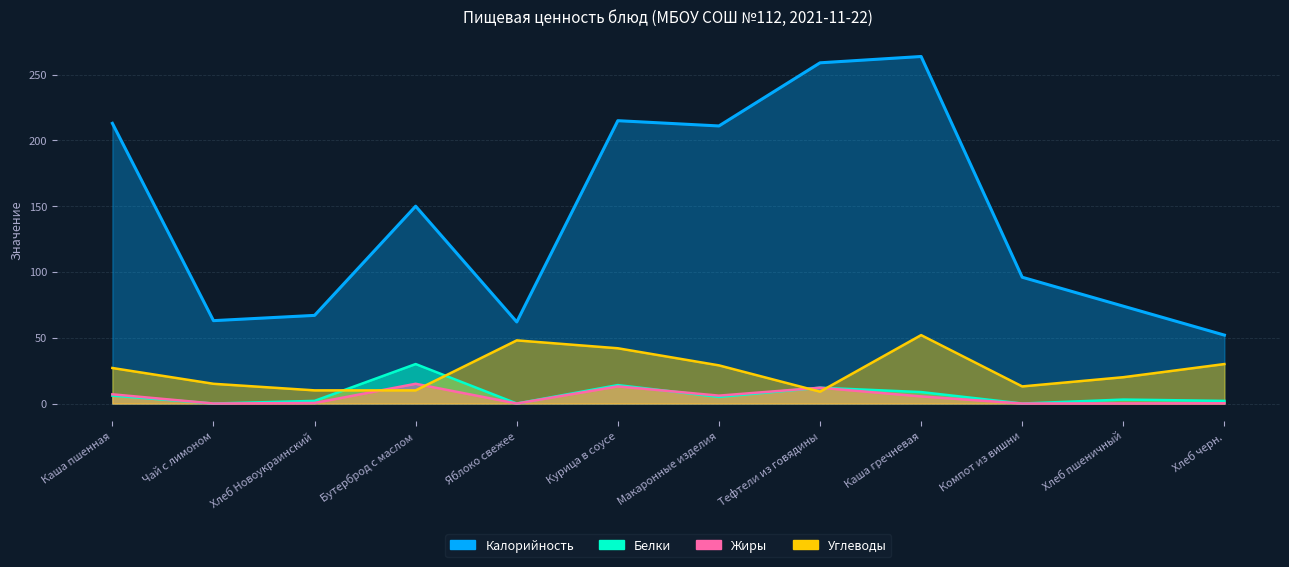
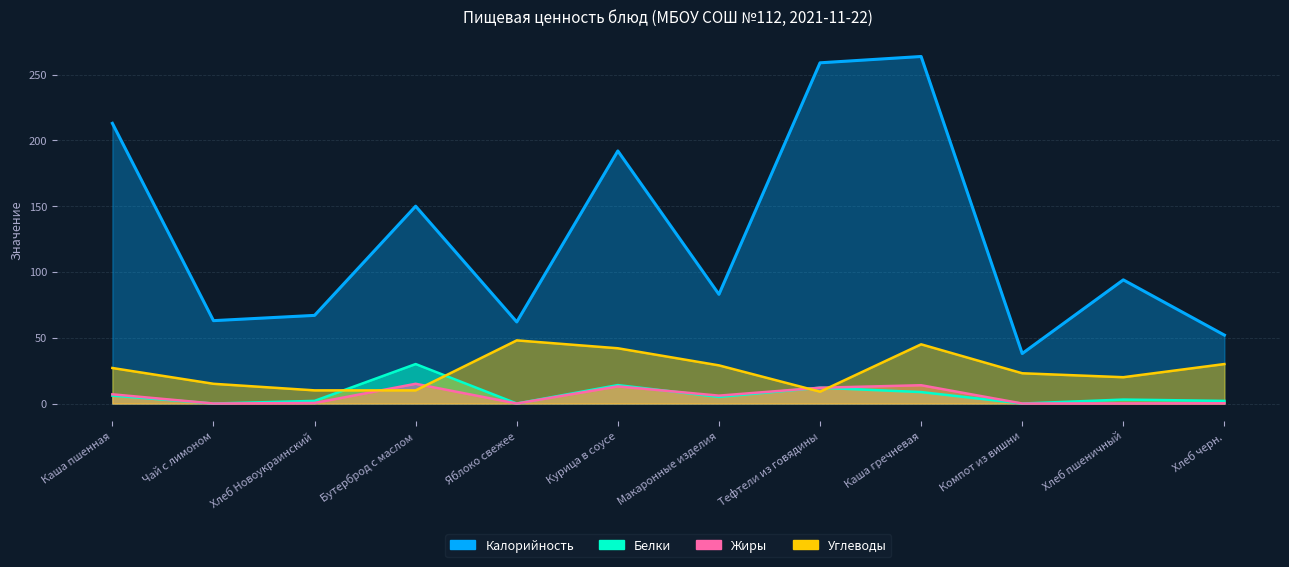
Калорийность, Курица в соусе: 215 -> 192
Калорийность, Макаронные изделия: 211 -> 83
Жиры, Каша гречневая: 5 -> 14
Углеводы, Каша гречневая: 52 -> 45
Калорийность, Компот из вишни: 96 -> 38
Углеводы, Компот из вишни: 13 -> 23
Калорийность, Хлеб пшеничный: 74 -> 94
